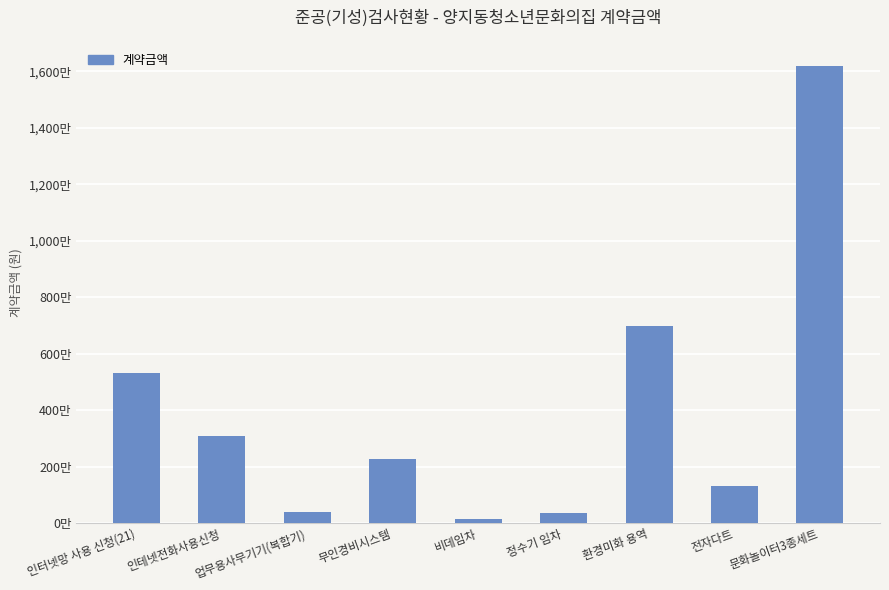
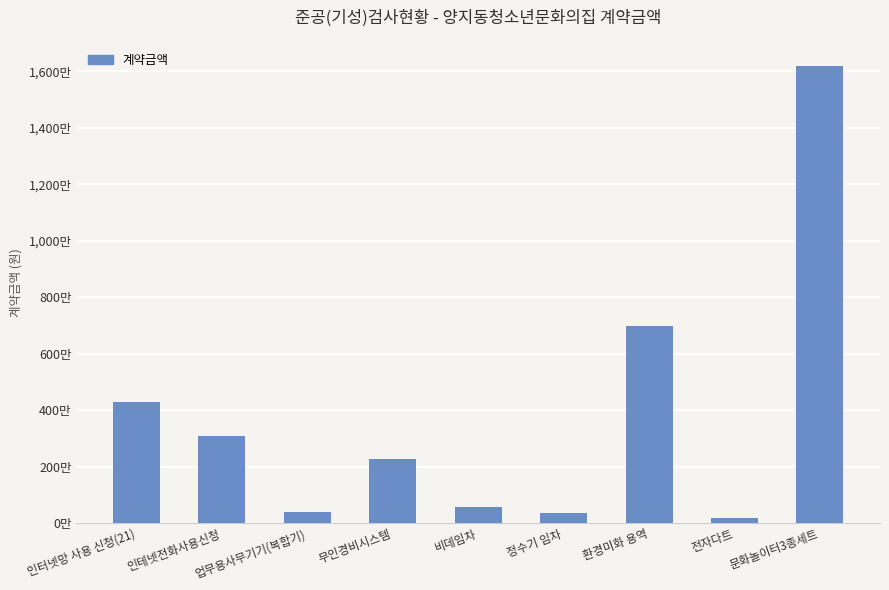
인터넷망 사용 신청(21): 530만 -> 430만
비데임차: 10만 -> 50만
전자다트: 130만 -> 20만
